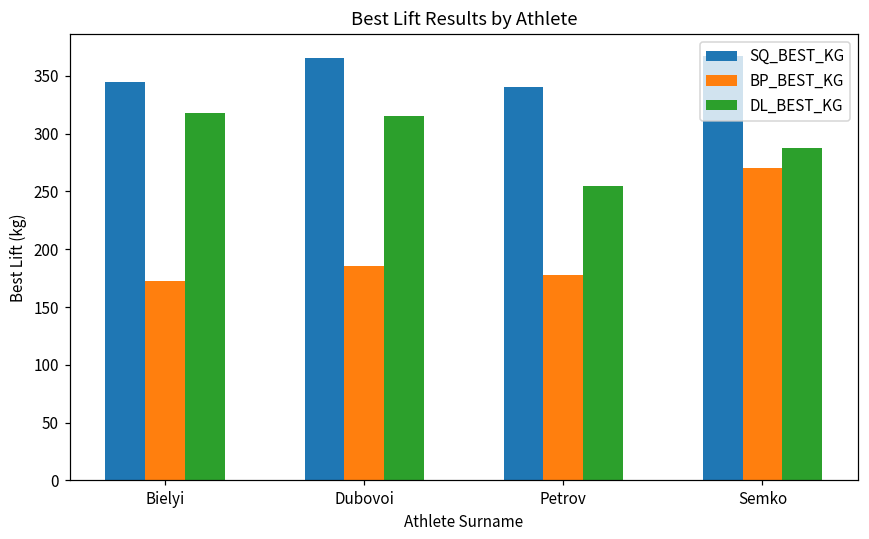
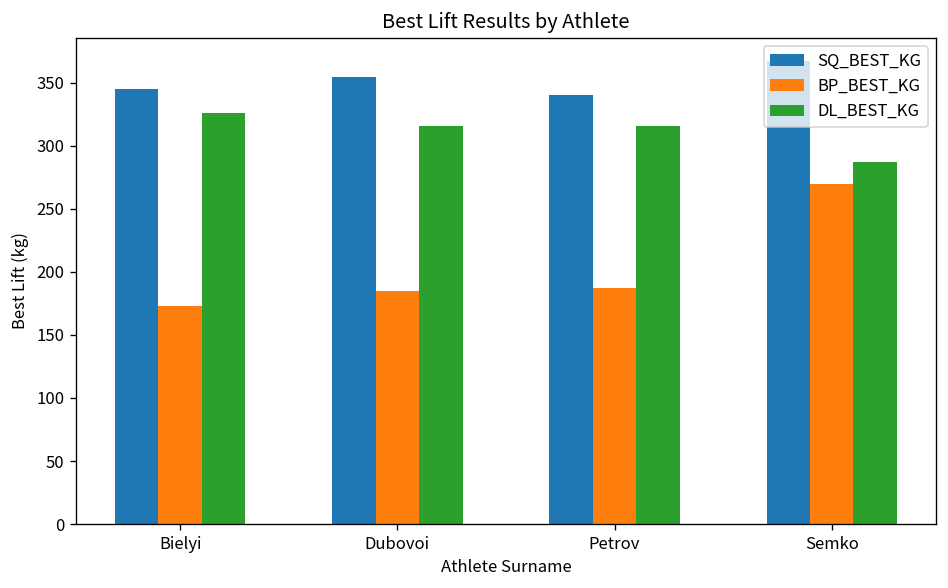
DL_BEST_KG, Bielyi: 318 -> 326
SQ_BEST_KG, Dubovoi: 365 -> 355
BP_BEST_KG, Petrov: 178 -> 188
DL_BEST_KG, Petrov: 255 -> 316
